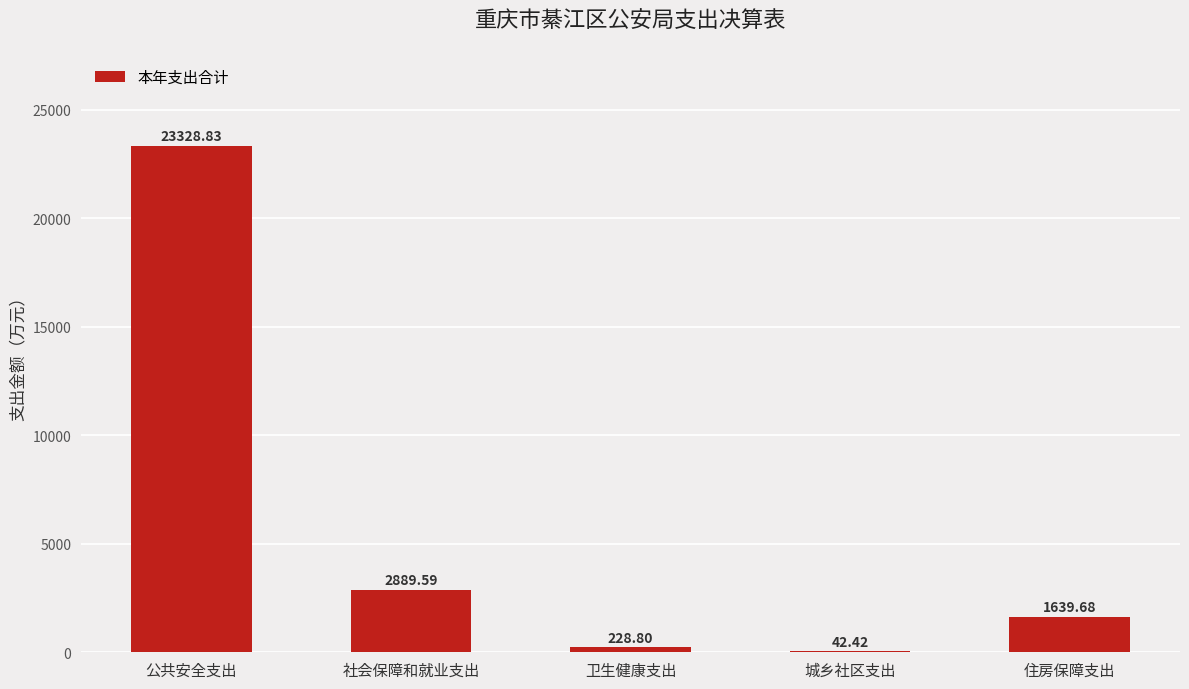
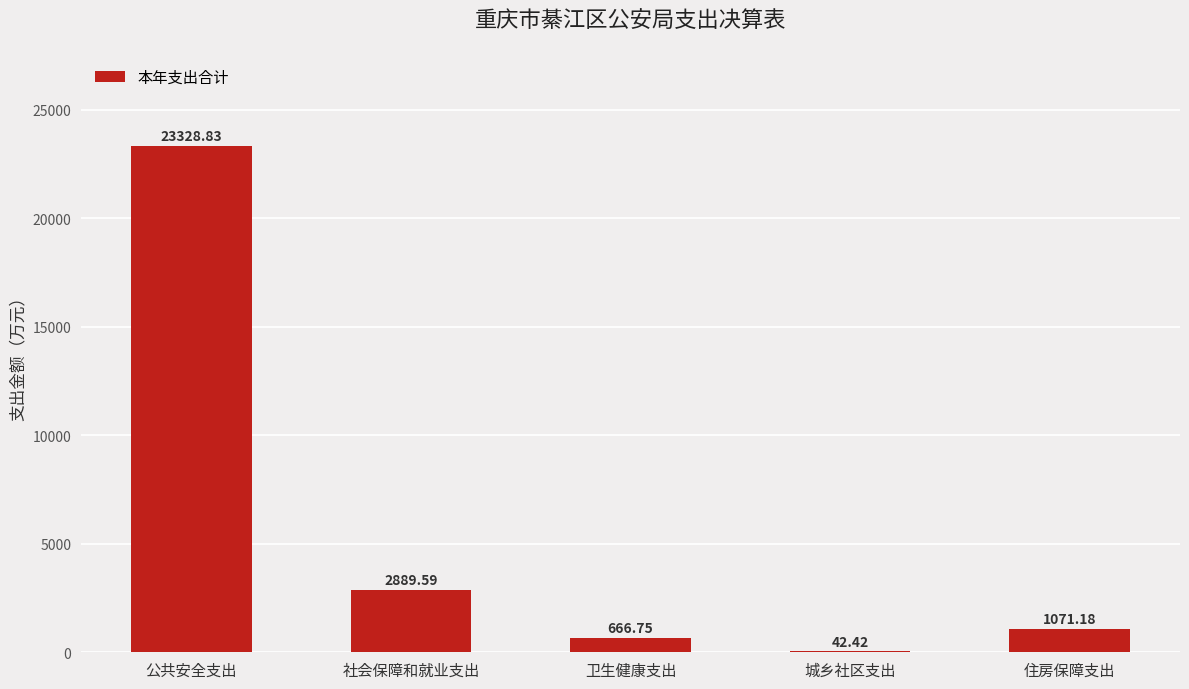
卫生健康支出: 228.80 -> 666.75
住房保障支出: 1639.68 -> 1071.18
